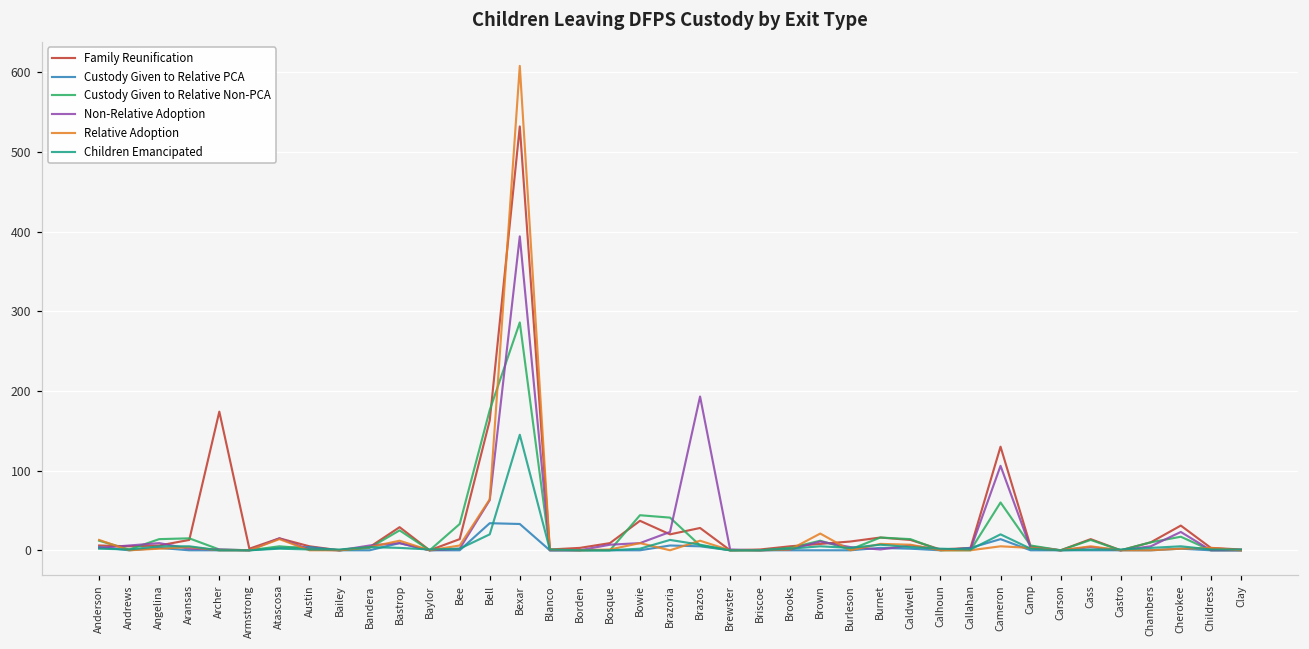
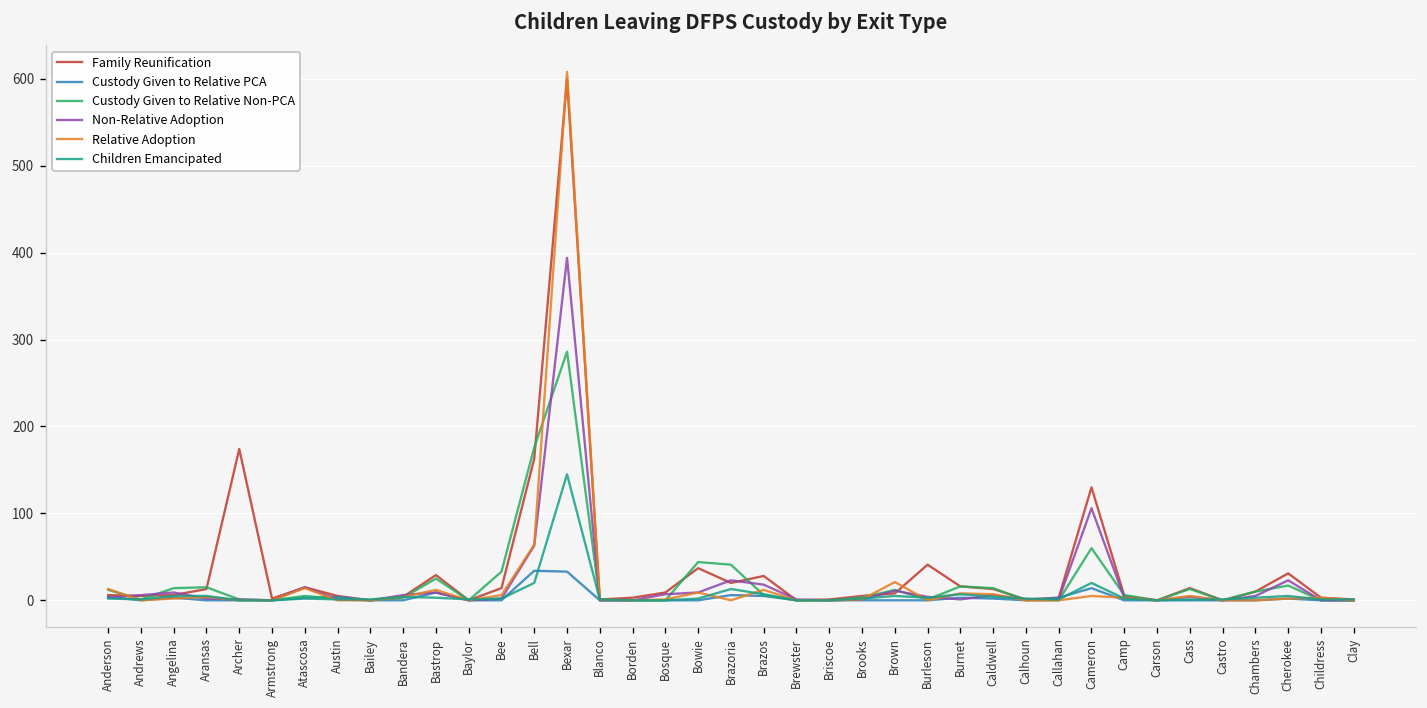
Family Reunification, Bexar: 530 -> 600
Non-Relative Adoption, Brazos: 190 -> 20
Family Reunification, Burleson: 10 -> 40
